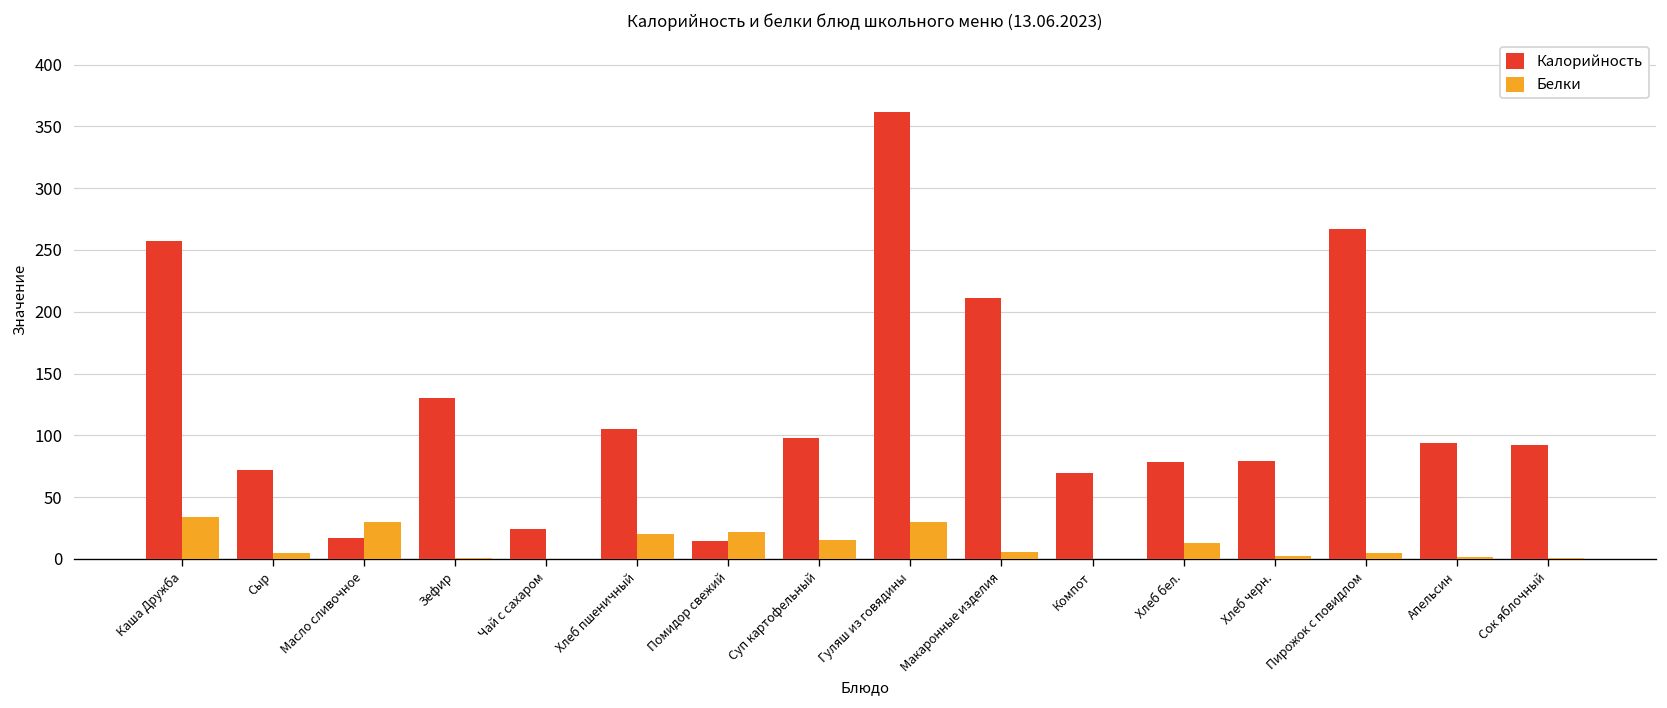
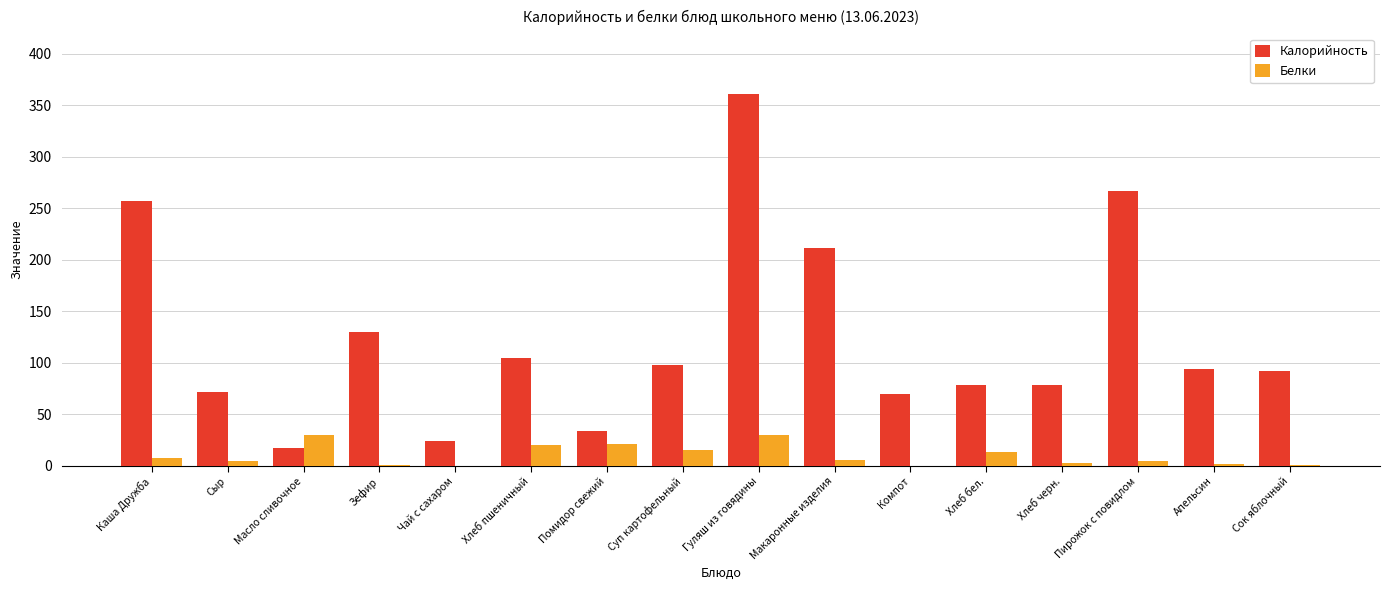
Белки, Каша Дружба: 34 -> 7
Калорийность, Помидор свежий: 14 -> 34
